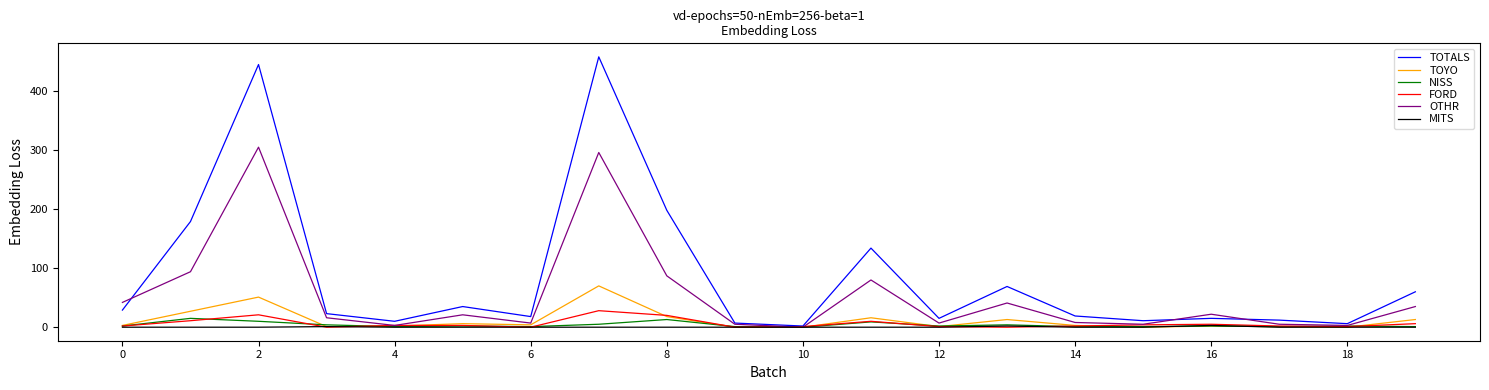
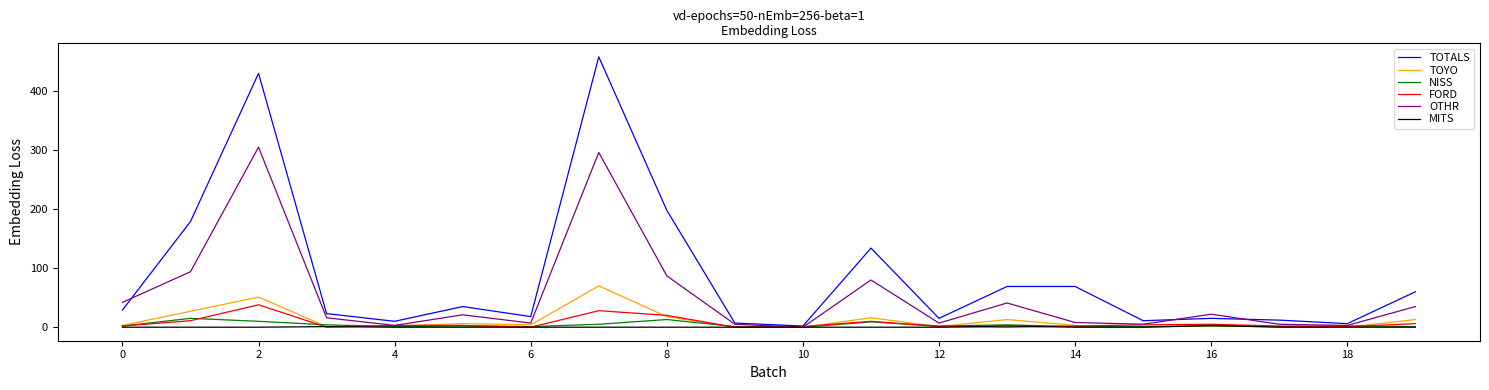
TOTALS, 2: 450 -> 430
FORD, 2: 20 -> 40
TOTALS, 14: 20 -> 70
